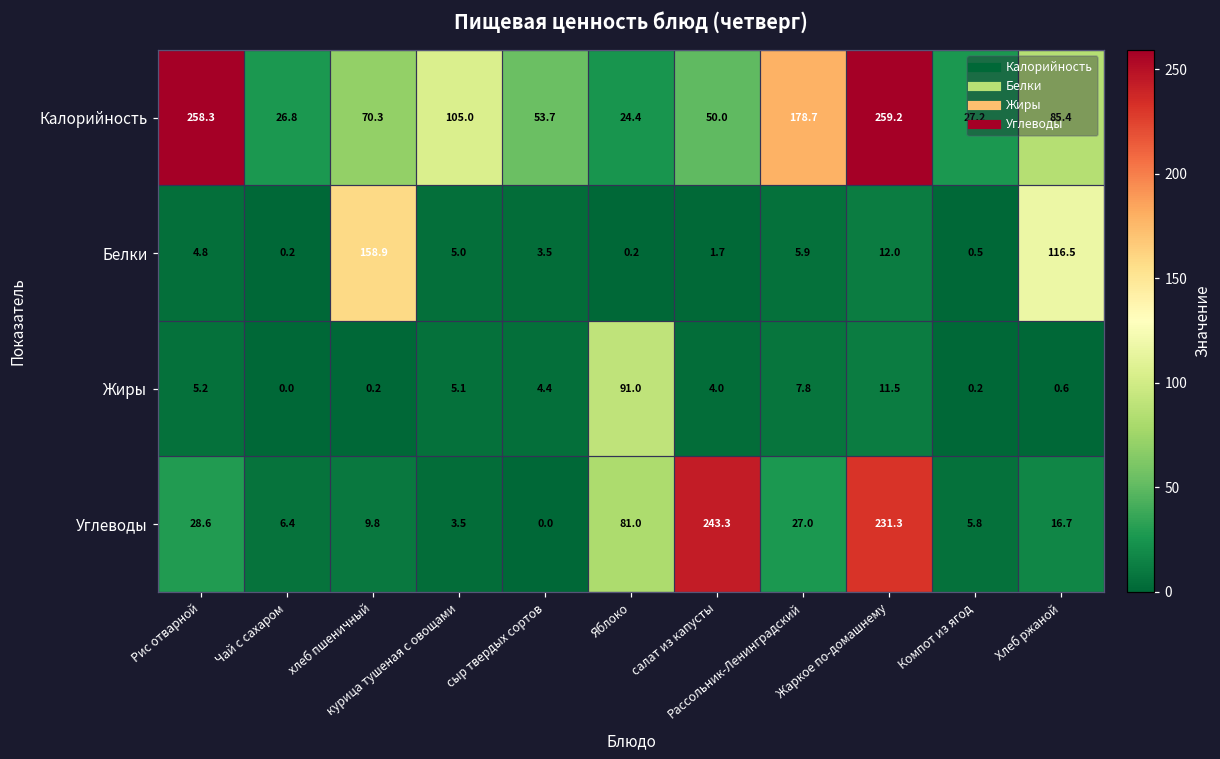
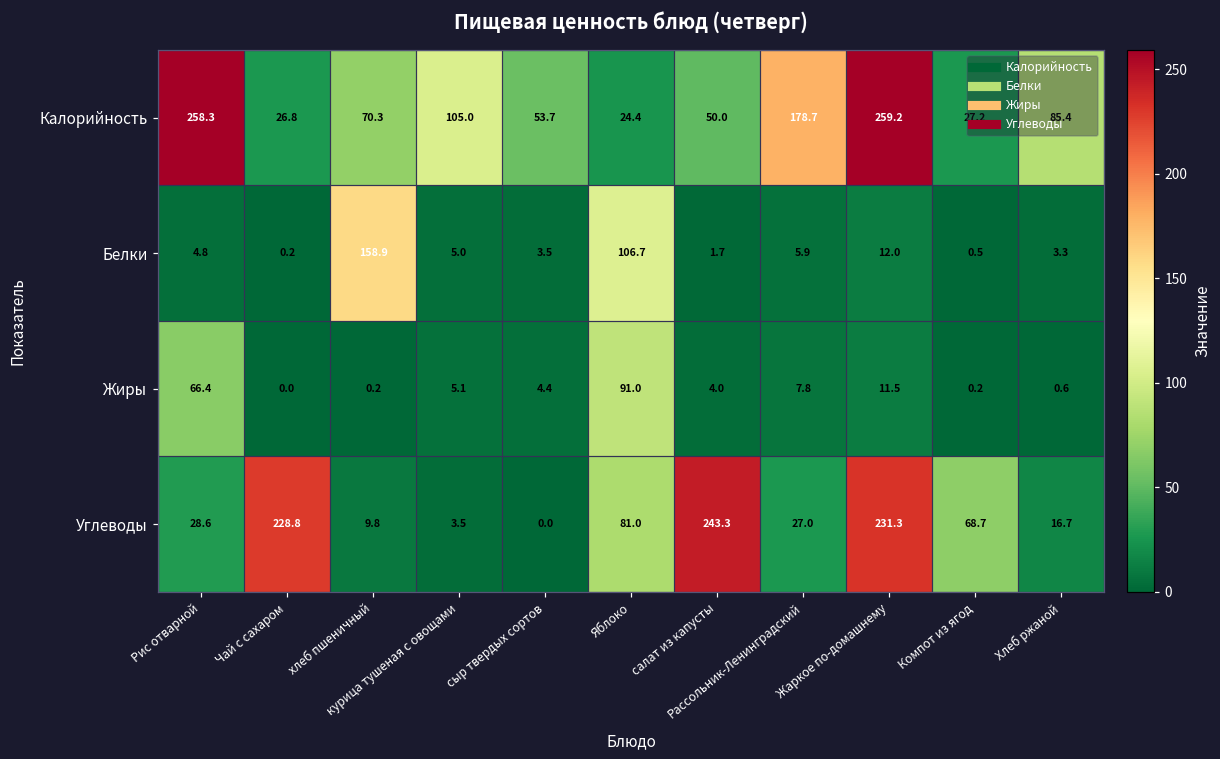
Белки, Яблоко: 0.2 -> 106.7
Белки, Хлеб ржаной: 116.5 -> 3.3
Жиры, Рис отварной: 5.2 -> 66.4
Углеводы, Чай с сахаром: 6.4 -> 228.8
Углеводы, Компот из ягод: 5.8 -> 68.7
